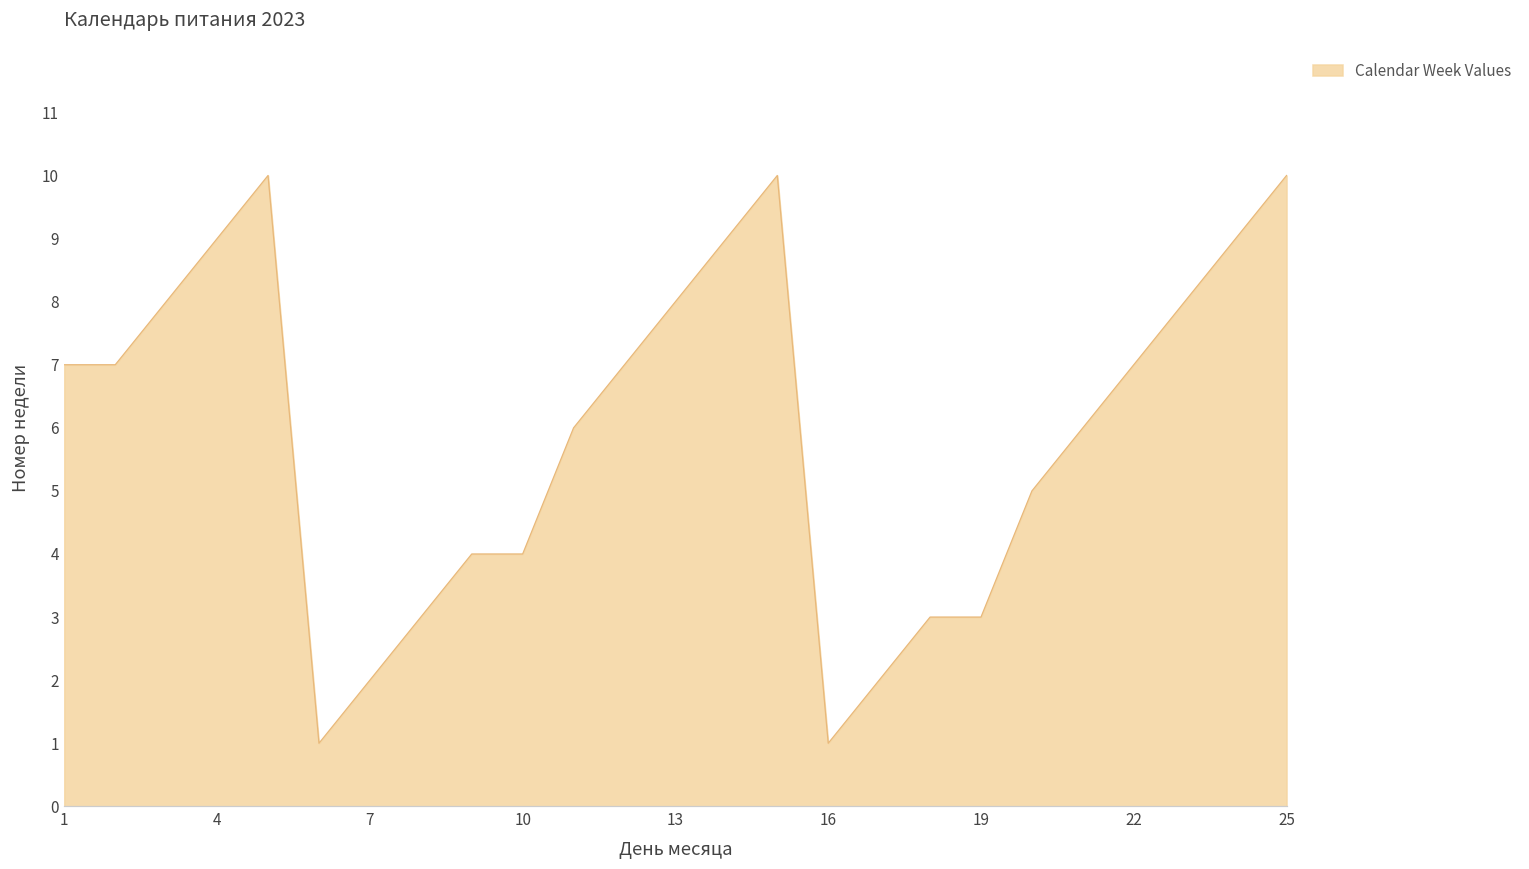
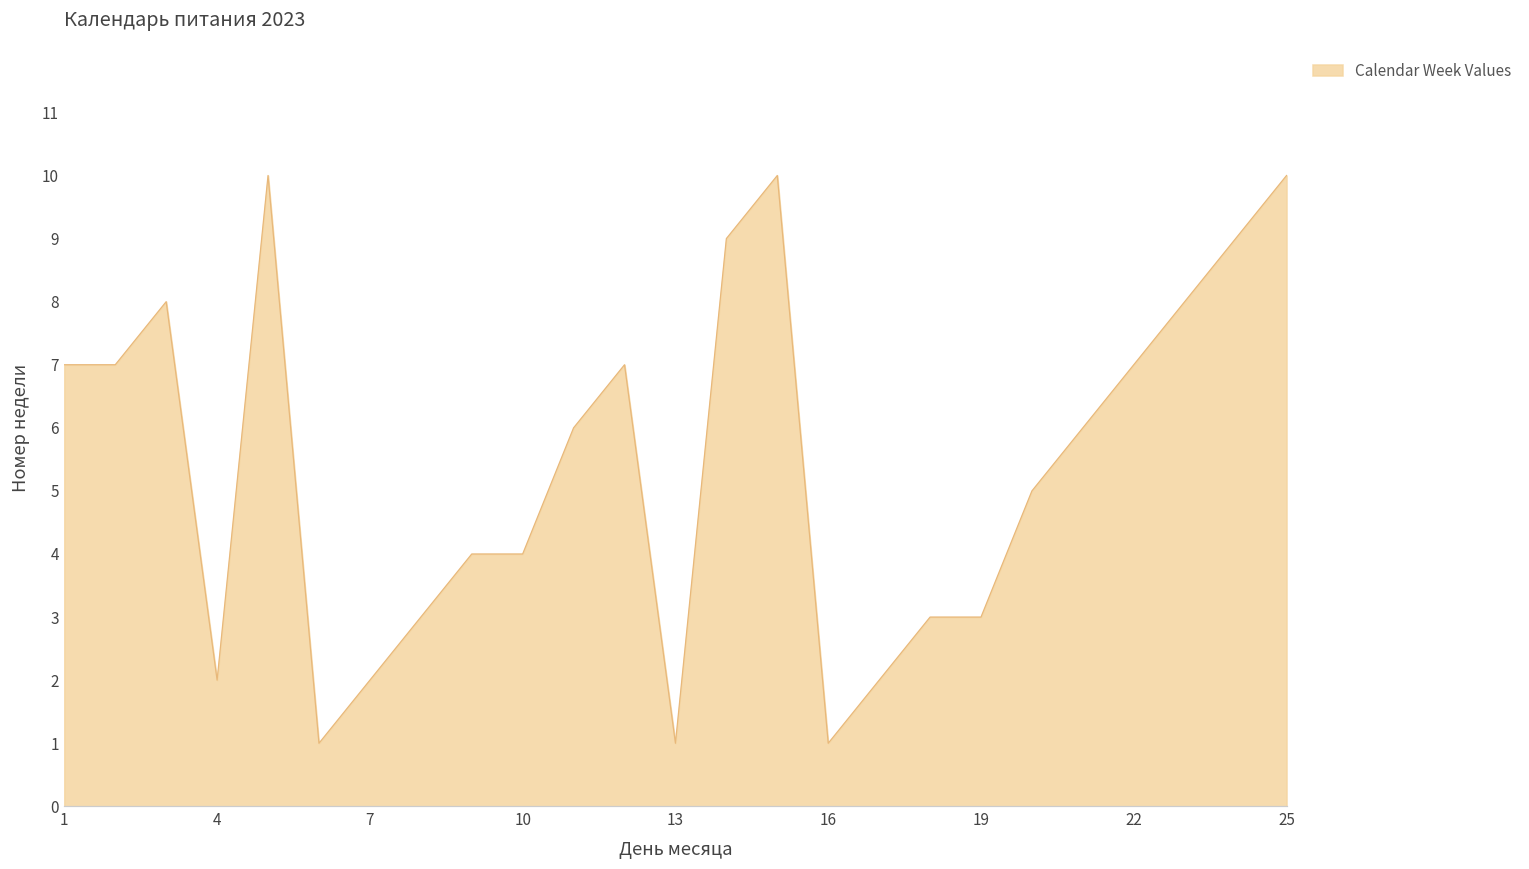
4: 9 -> 2
13: 8 -> 1
